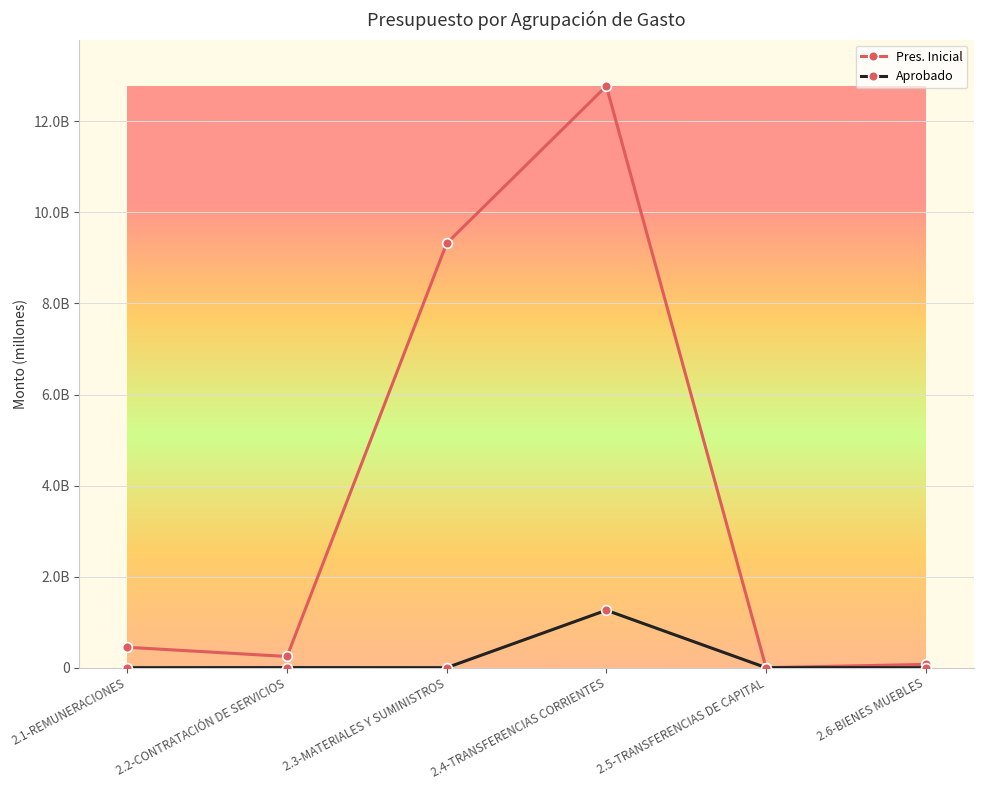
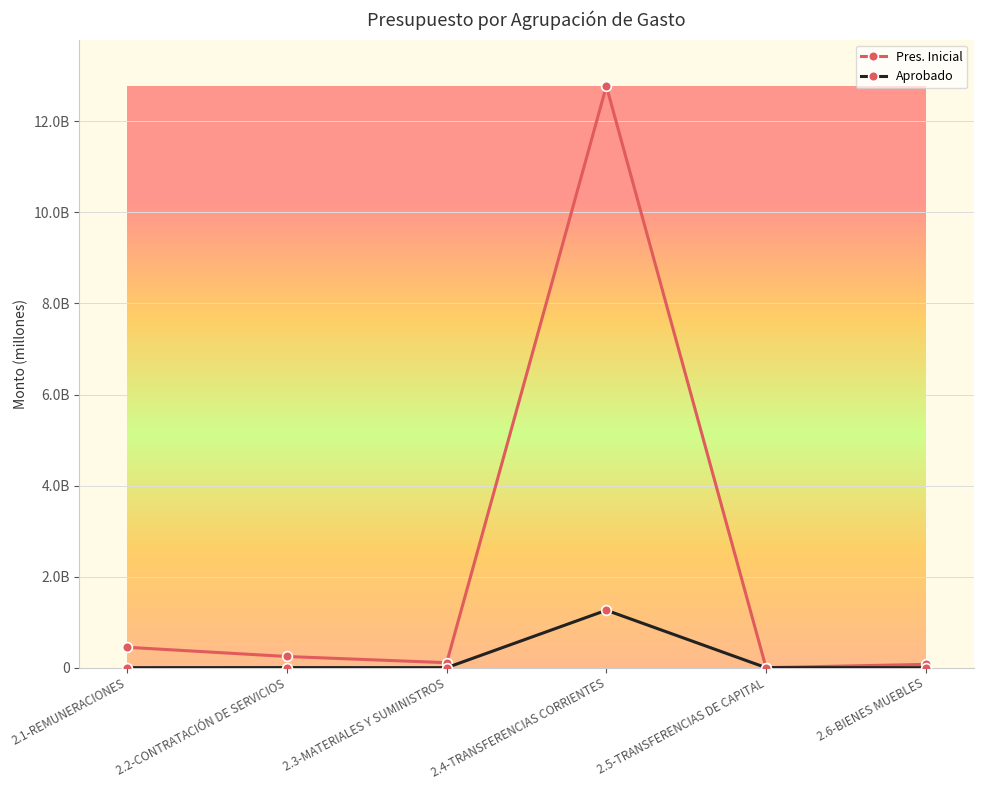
Pres. Inicial, 2.3-MATERIALES Y SUMINISTROS: 9300000000 -> 100000000
